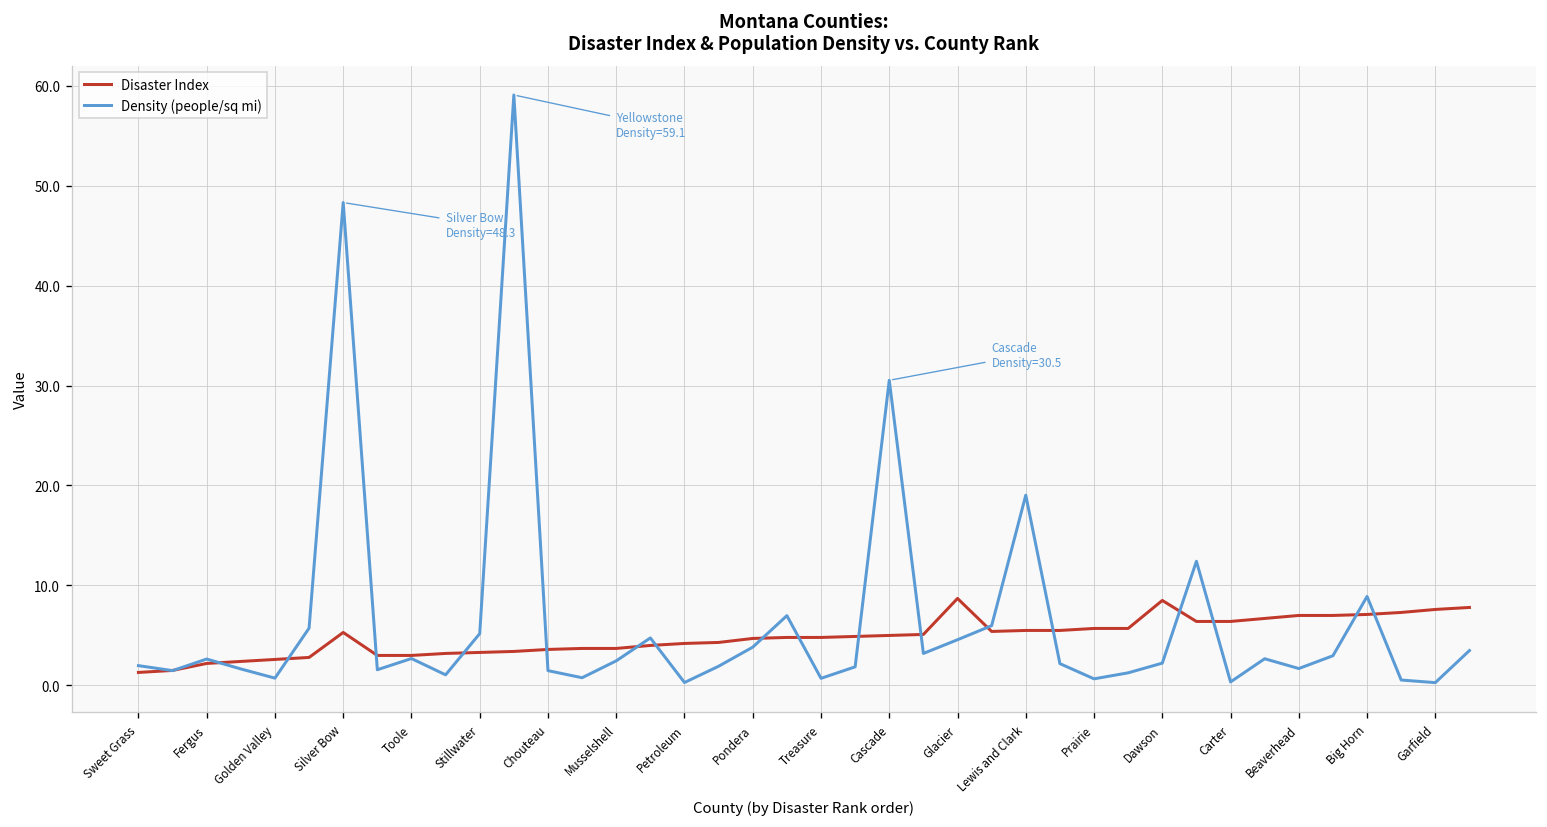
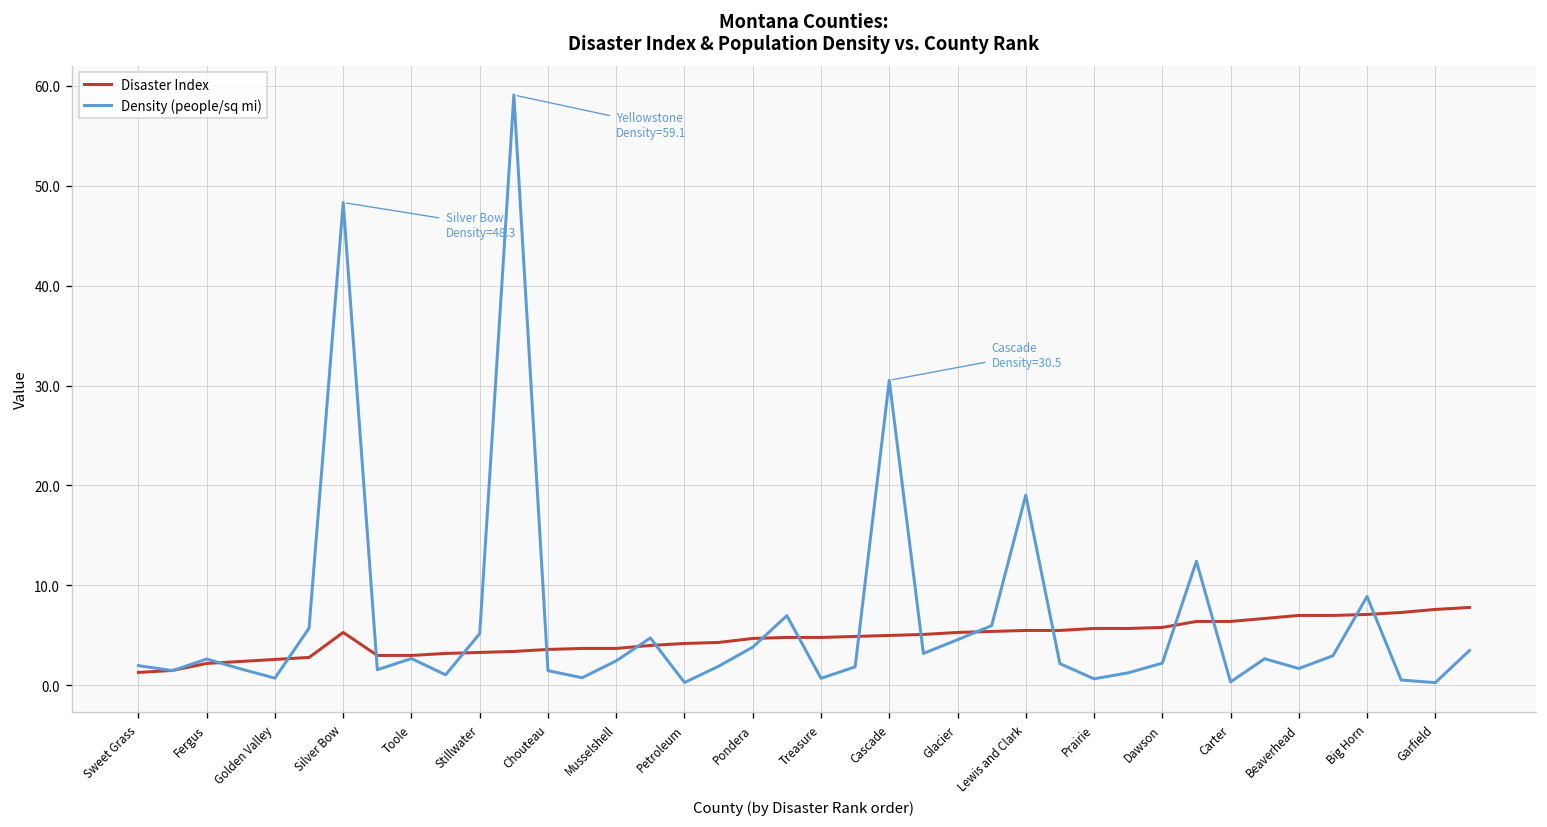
Disaster Index, Glacier: 9 -> 5
Disaster Index, Dawson: 9 -> 6
